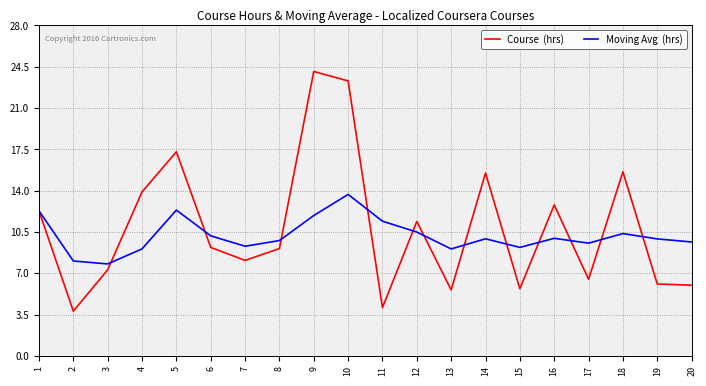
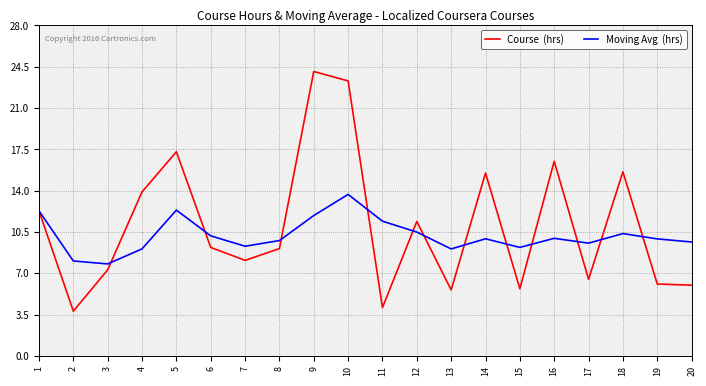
Course (hrs), 16: 12.8 -> 16.5
